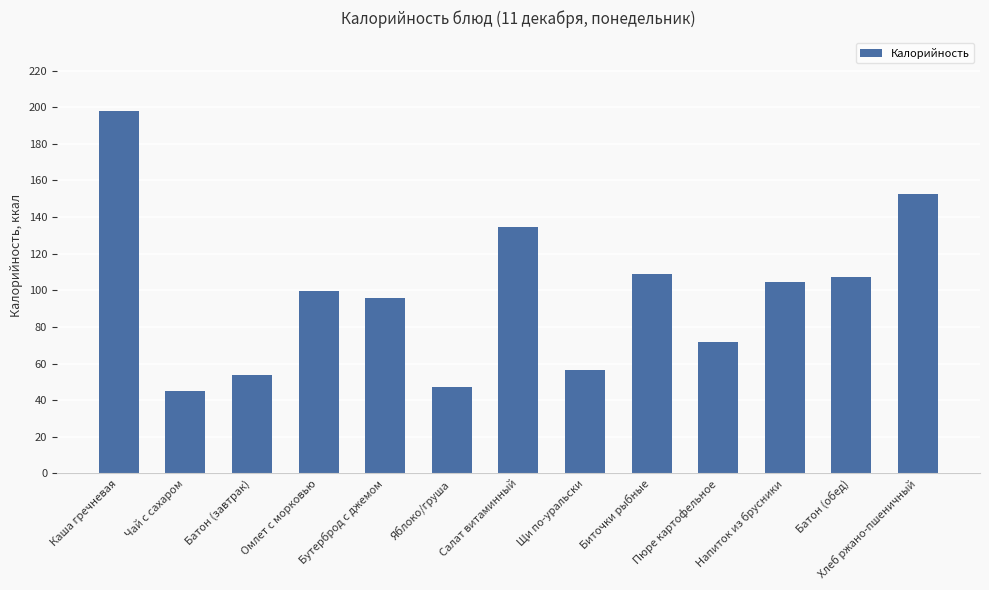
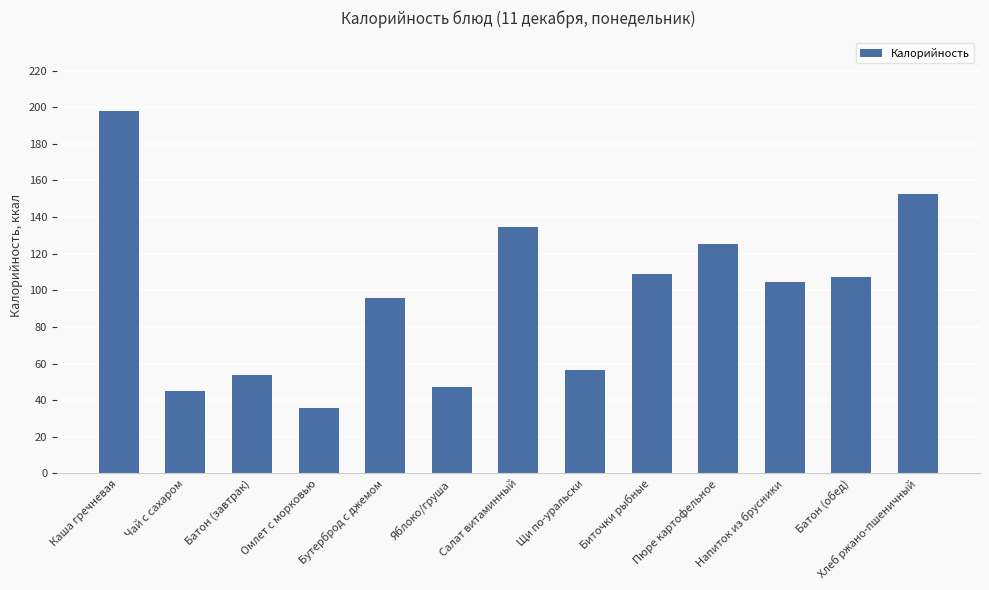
Омлет с морковью: 100 -> 36
Пюре картофельное: 72 -> 125
